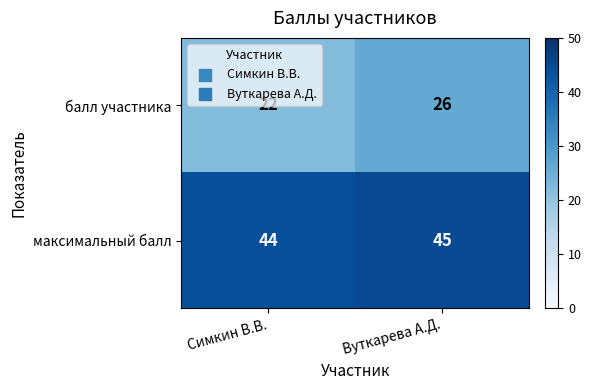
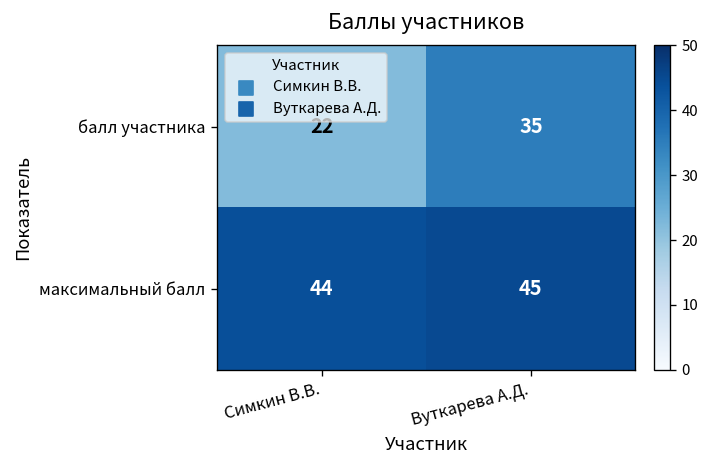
балл участника, Вуткарева А.Д.: 26 -> 35
